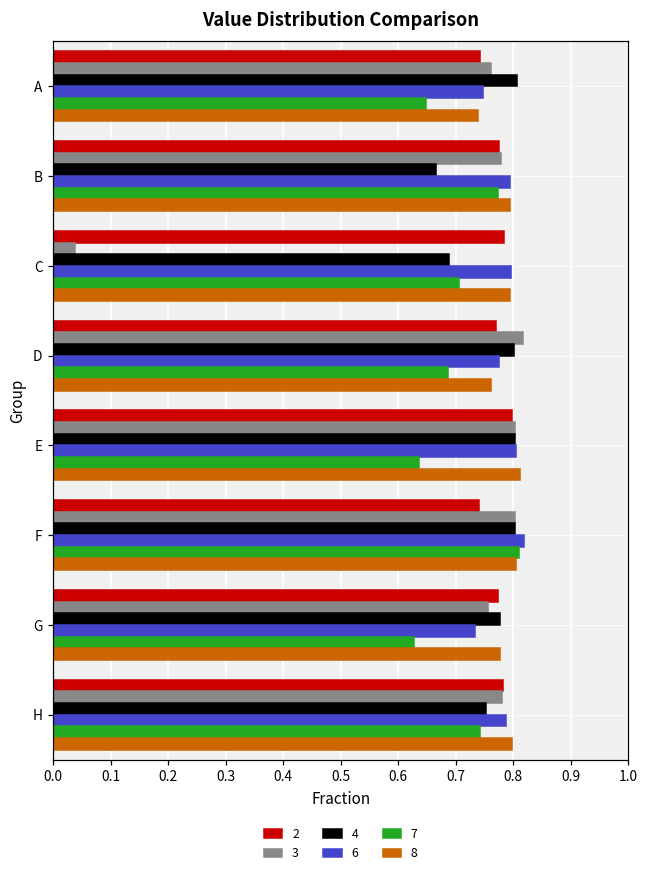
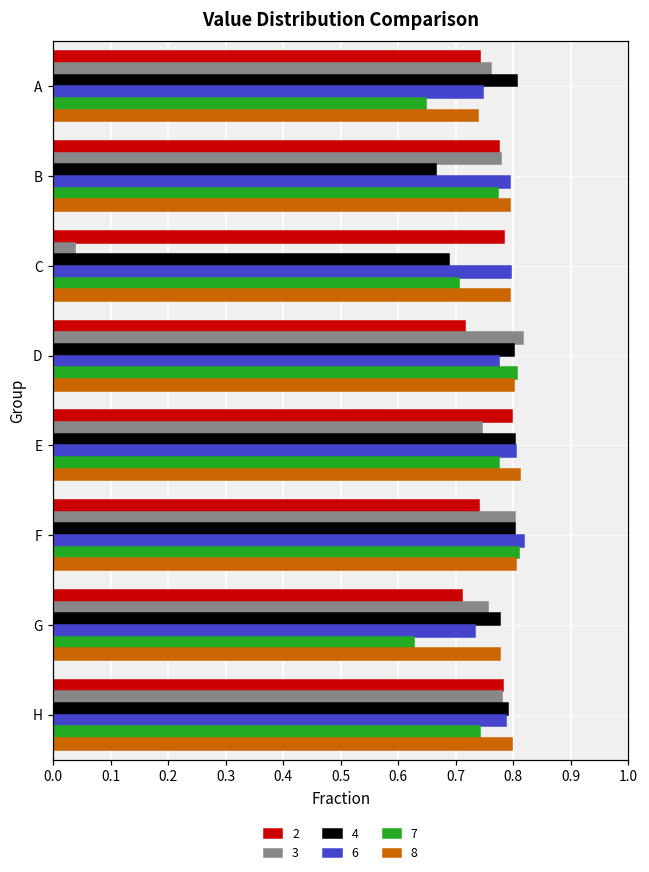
2, D: 0.77 -> 0.72
7, D: 0.69 -> 0.81
8, D: 0.76 -> 0.80
3, E: 0.80 -> 0.74
7, E: 0.64 -> 0.77
2, G: 0.77 -> 0.71
4, H: 0.75 -> 0.79
